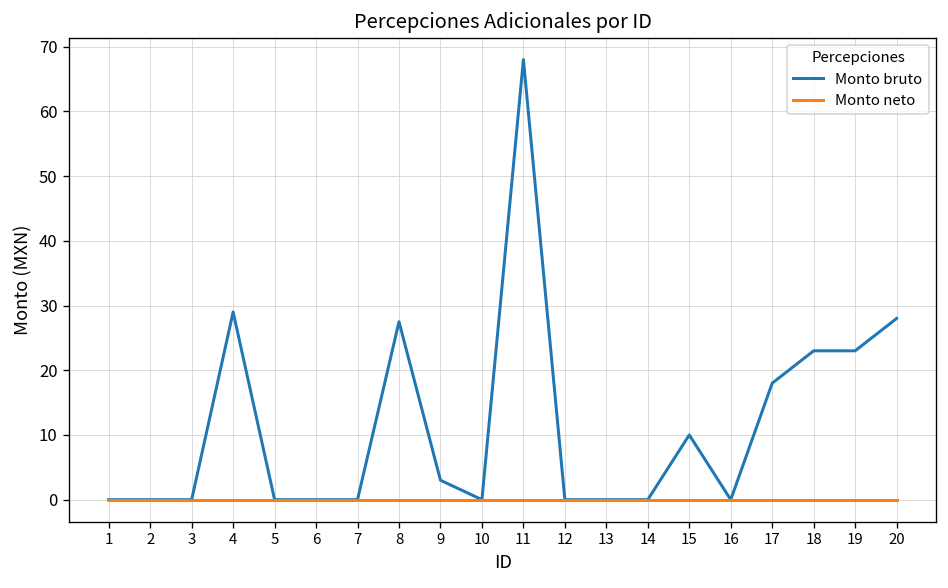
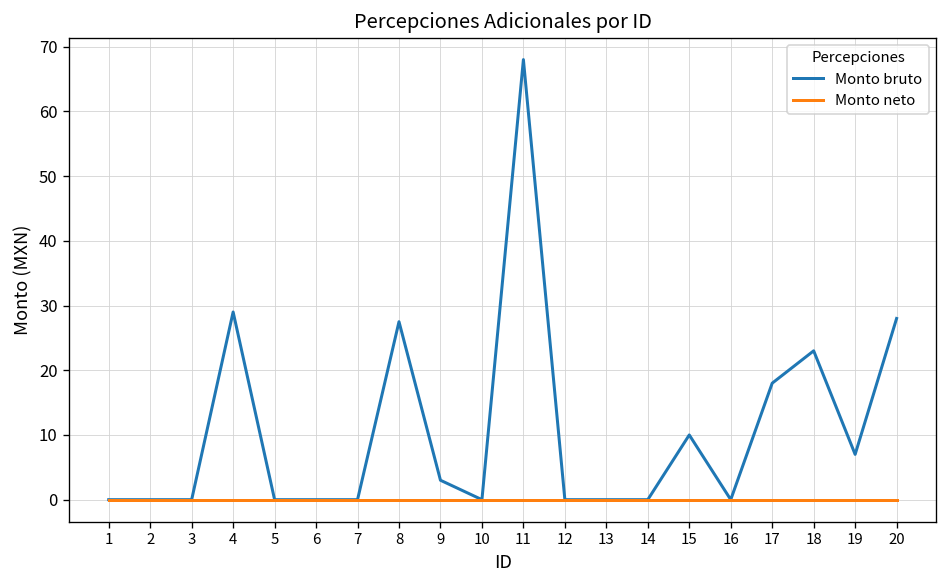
Monto bruto, 19: 23 -> 7
